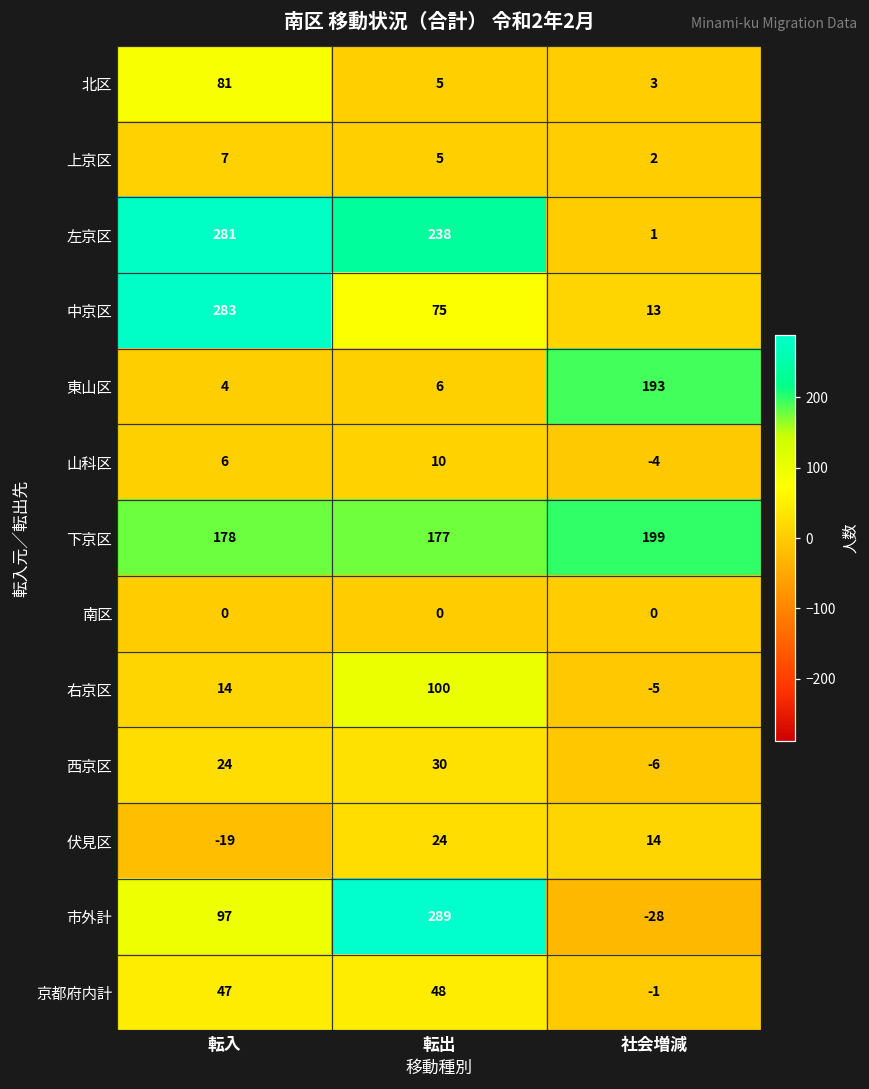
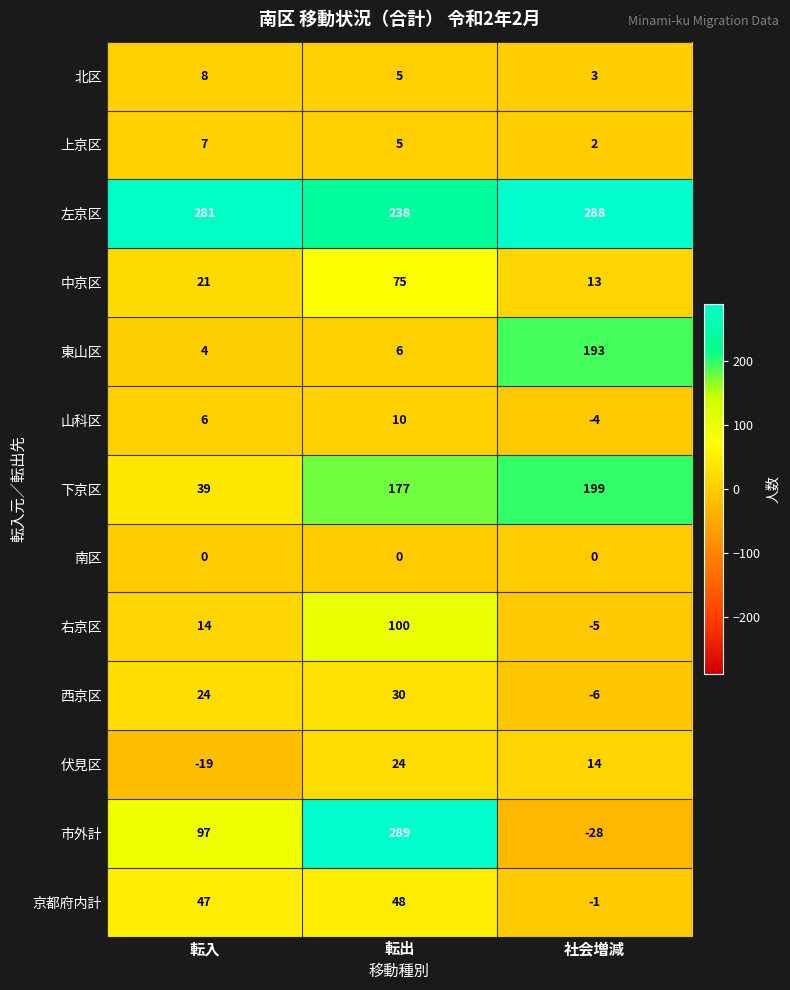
北区, 転入: 81 -> 8
左京区, 社会増減: 1 -> 288
中京区, 転入: 283 -> 21
下京区, 転入: 178 -> 39
